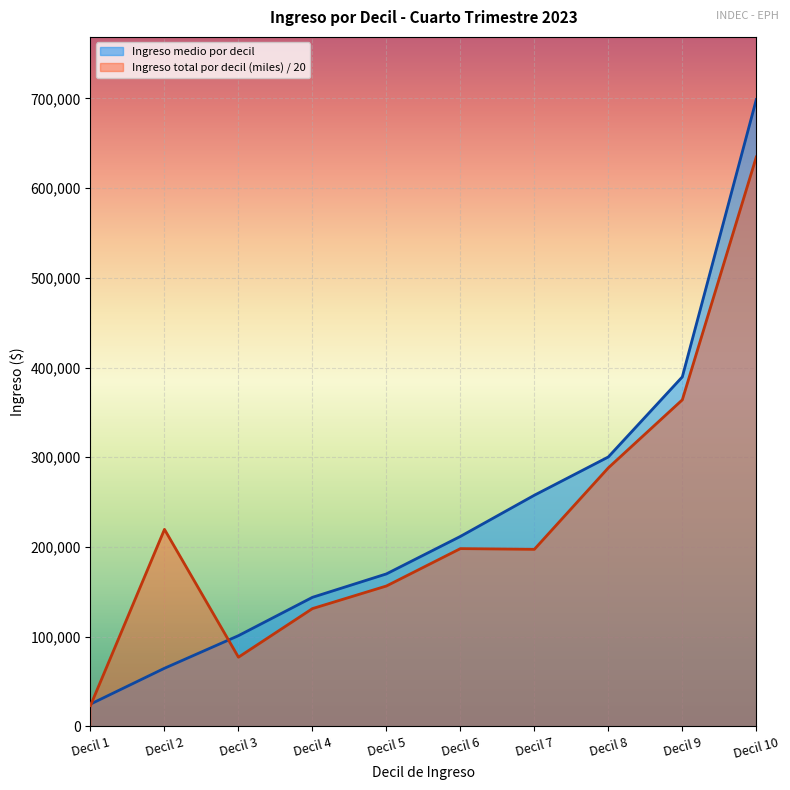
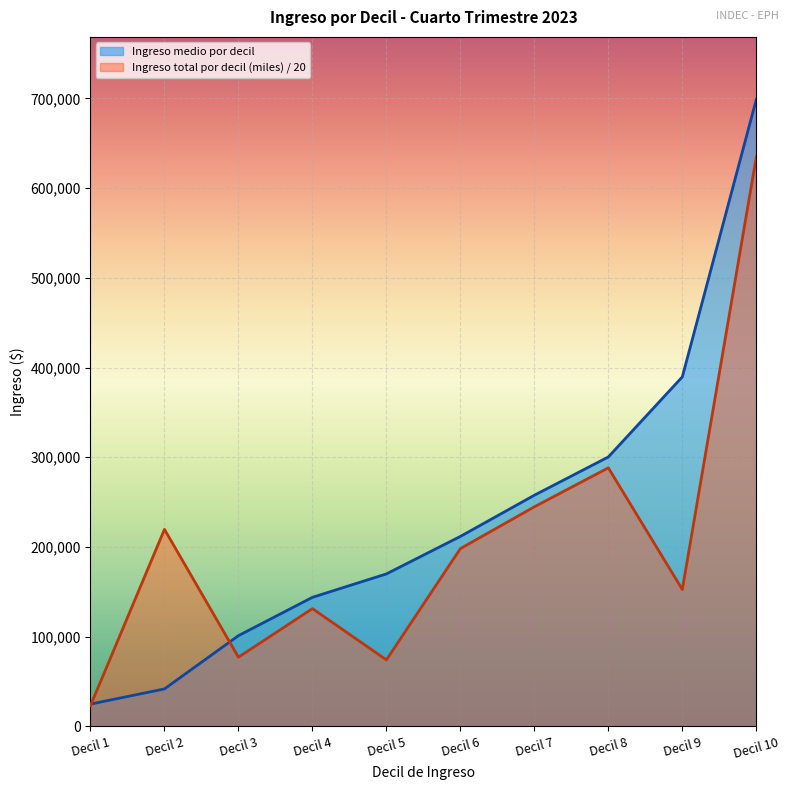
Ingreso medio por decil, Decil 2: 60,000 -> 40,000
Ingreso total por decil (miles) / 20, Decil 5: 160,000 -> 70,000
Ingreso total por decil (miles) / 20, Decil 7: 200,000 -> 240,000
Ingreso total por decil (miles) / 20, Decil 9: 360,000 -> 150,000
